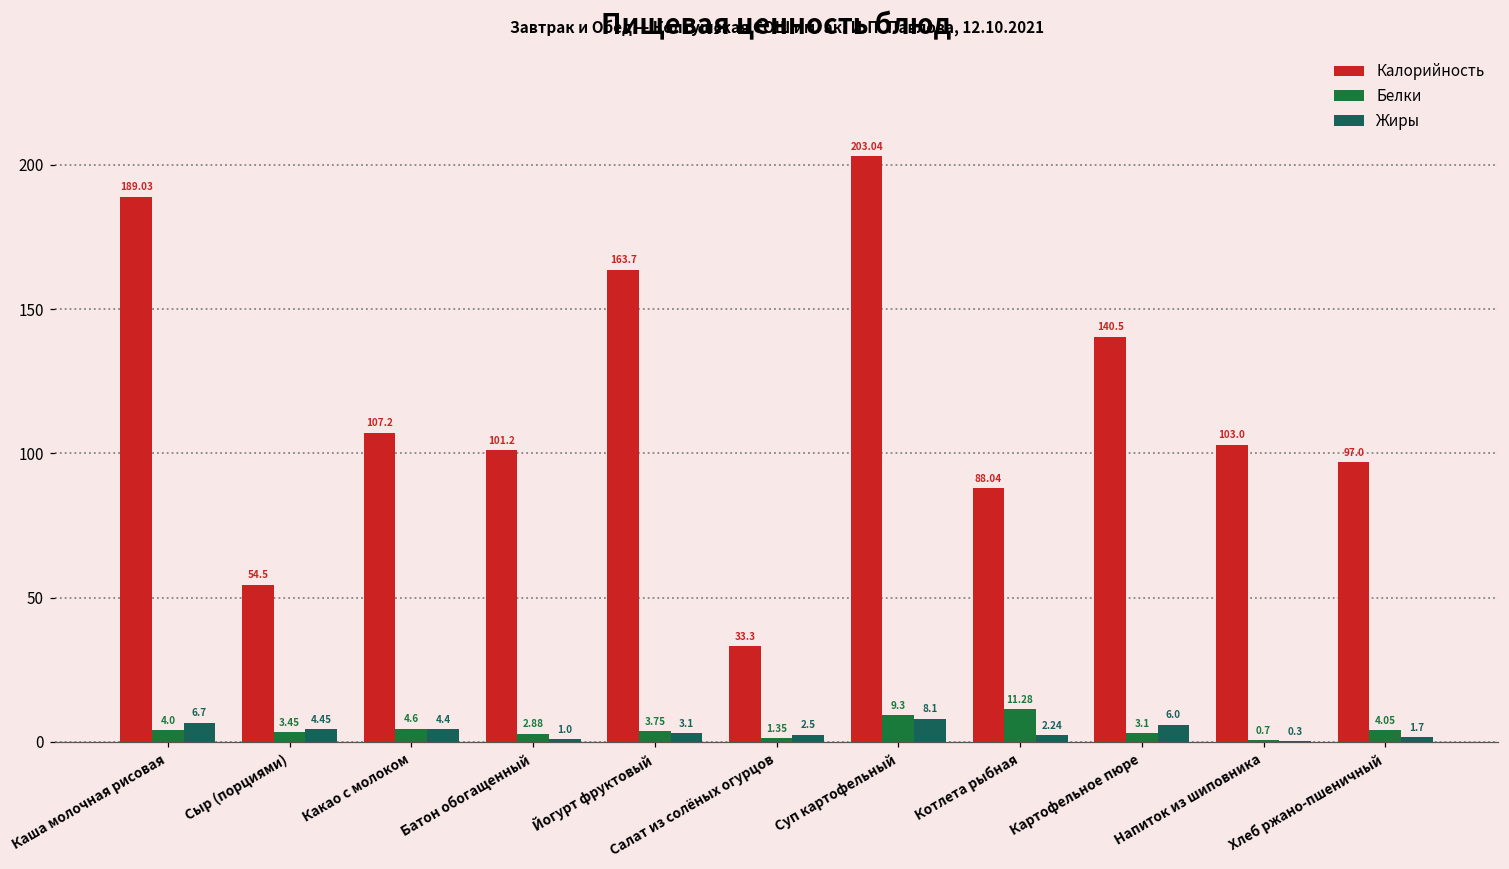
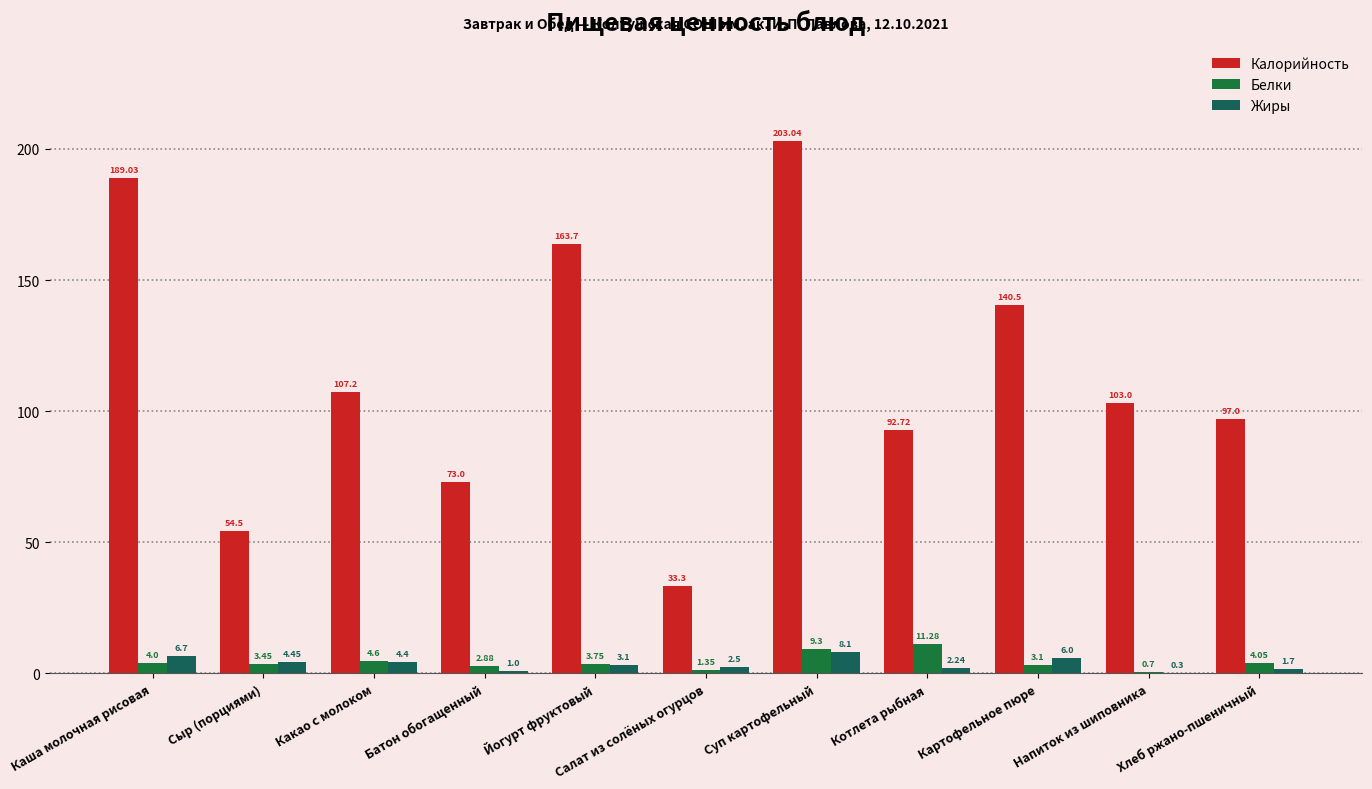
Калорийность, Батон обогащенный: 101.2 -> 73.0
Калорийность, Котлета рыбная: 88.04 -> 92.72
